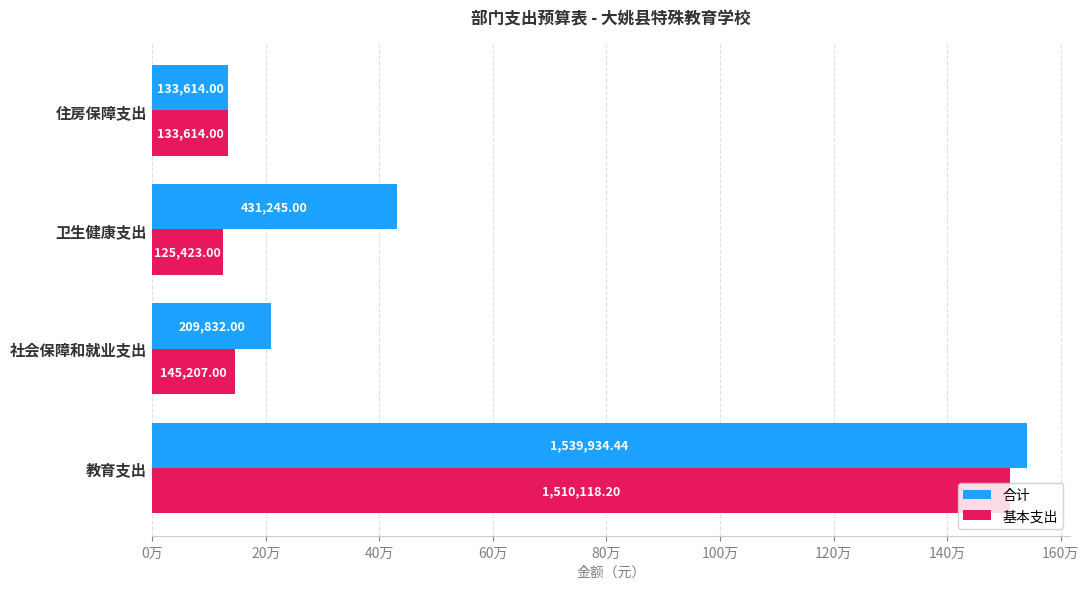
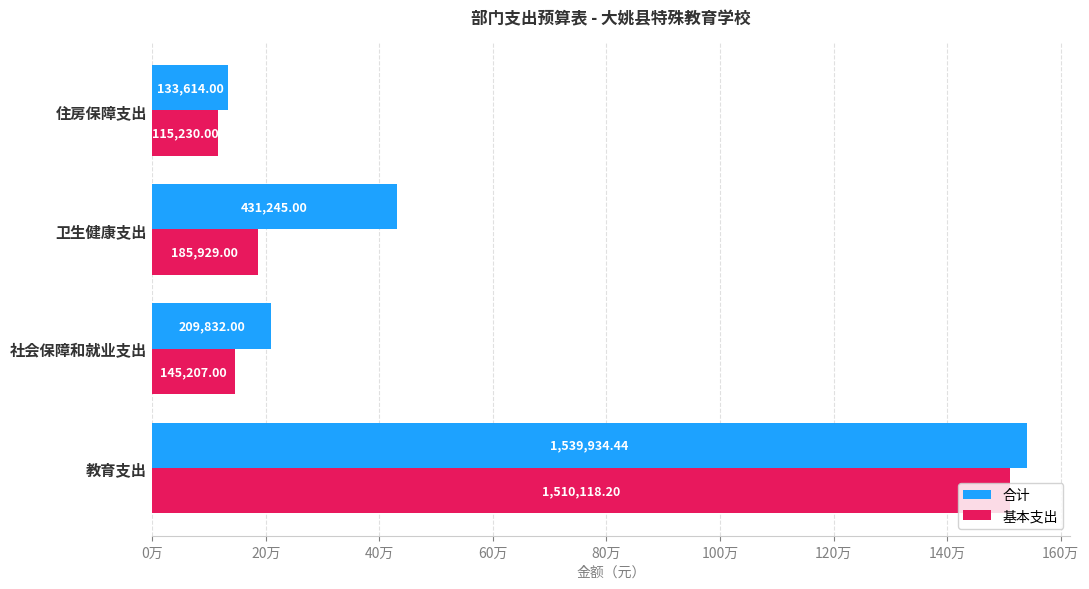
基本支出, 住房保障支出: 133,614.00 -> 115,230.00
基本支出, 卫生健康支出: 125,423.00 -> 185,929.00
